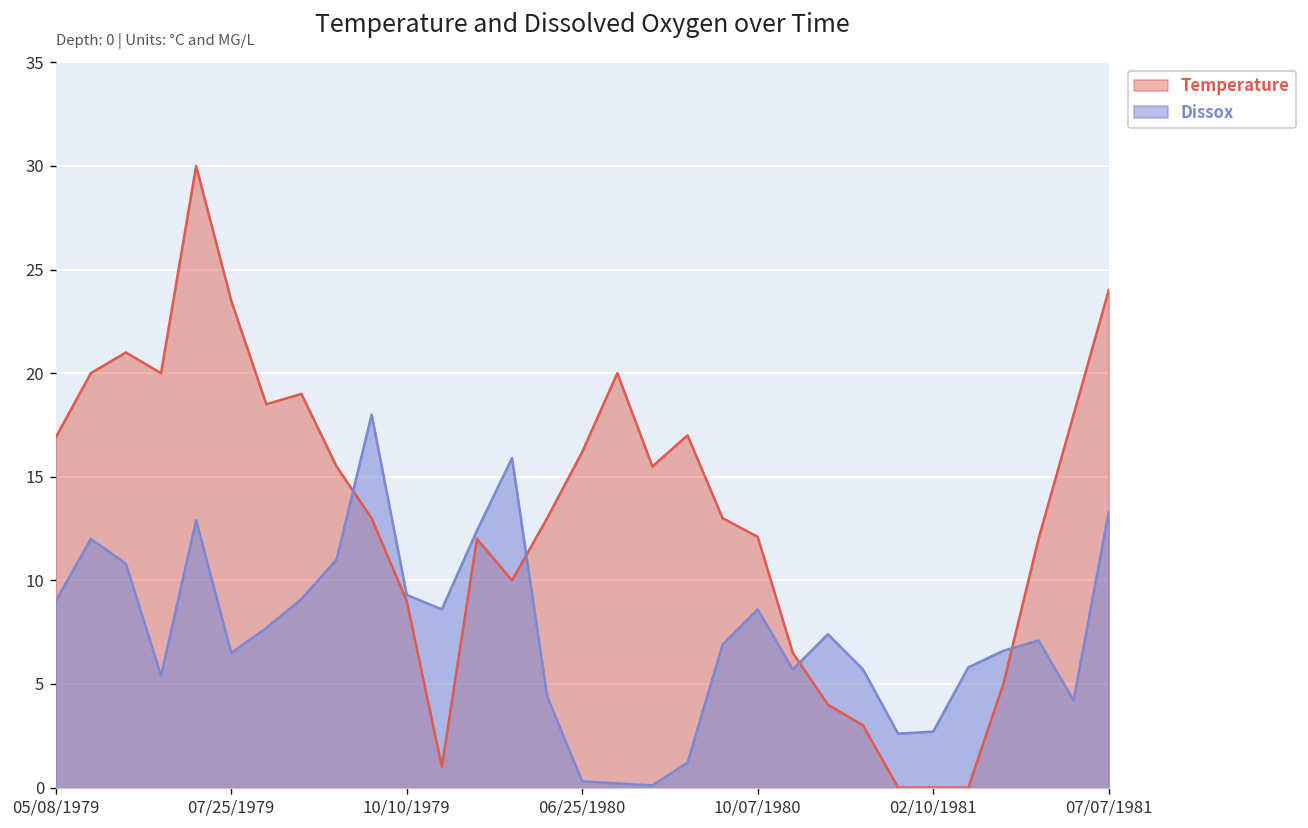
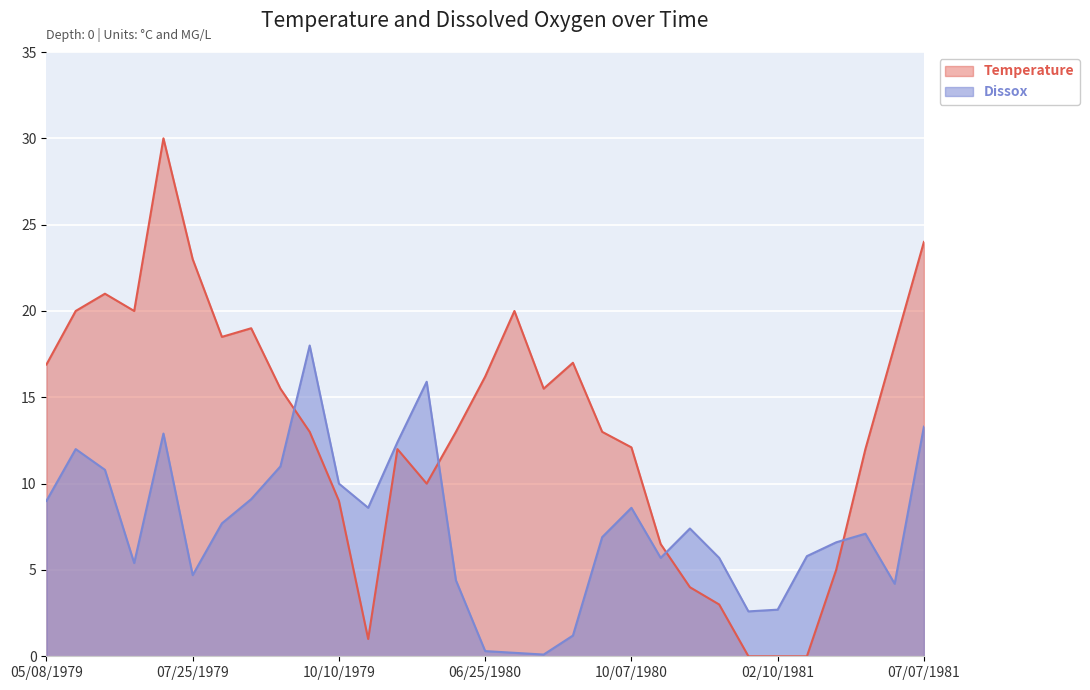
Temperature, 07/25/1979: 23.5 -> 23.0
Dissox, 07/25/1979: 6.5 -> 4.7
Dissox, 10/10/1979: 9.3 -> 10.0
